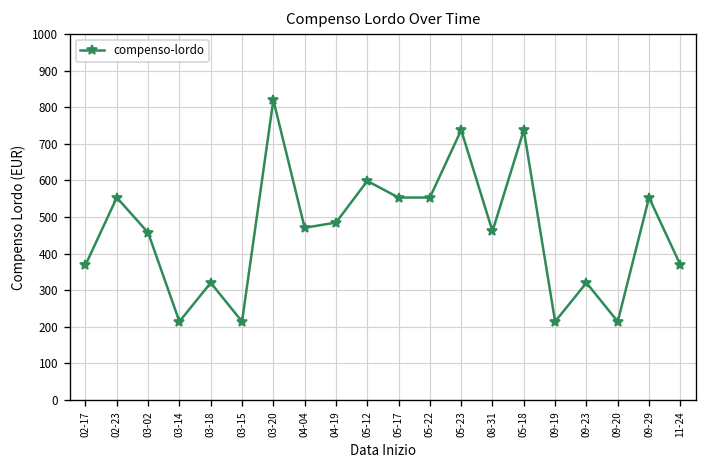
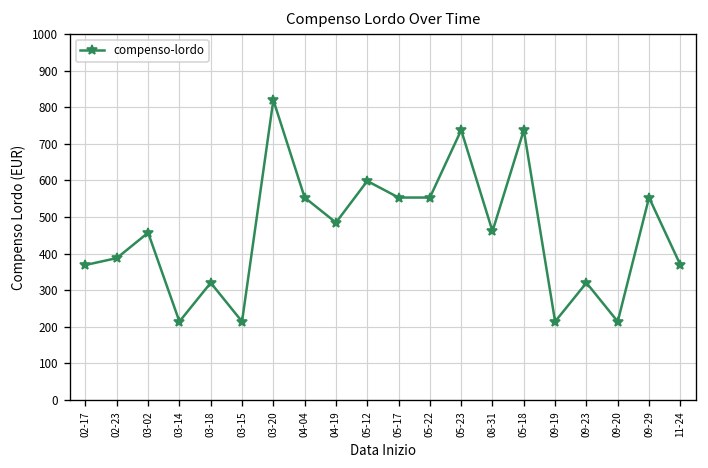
02-23: 550 -> 390
04-04: 470 -> 550
